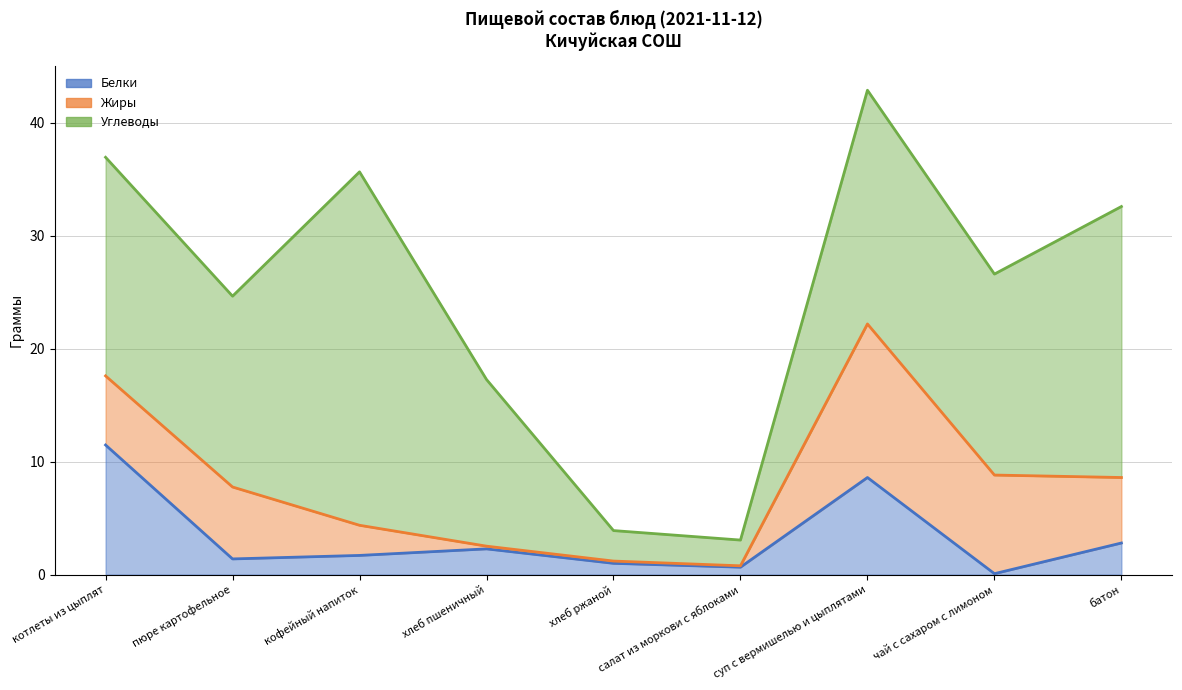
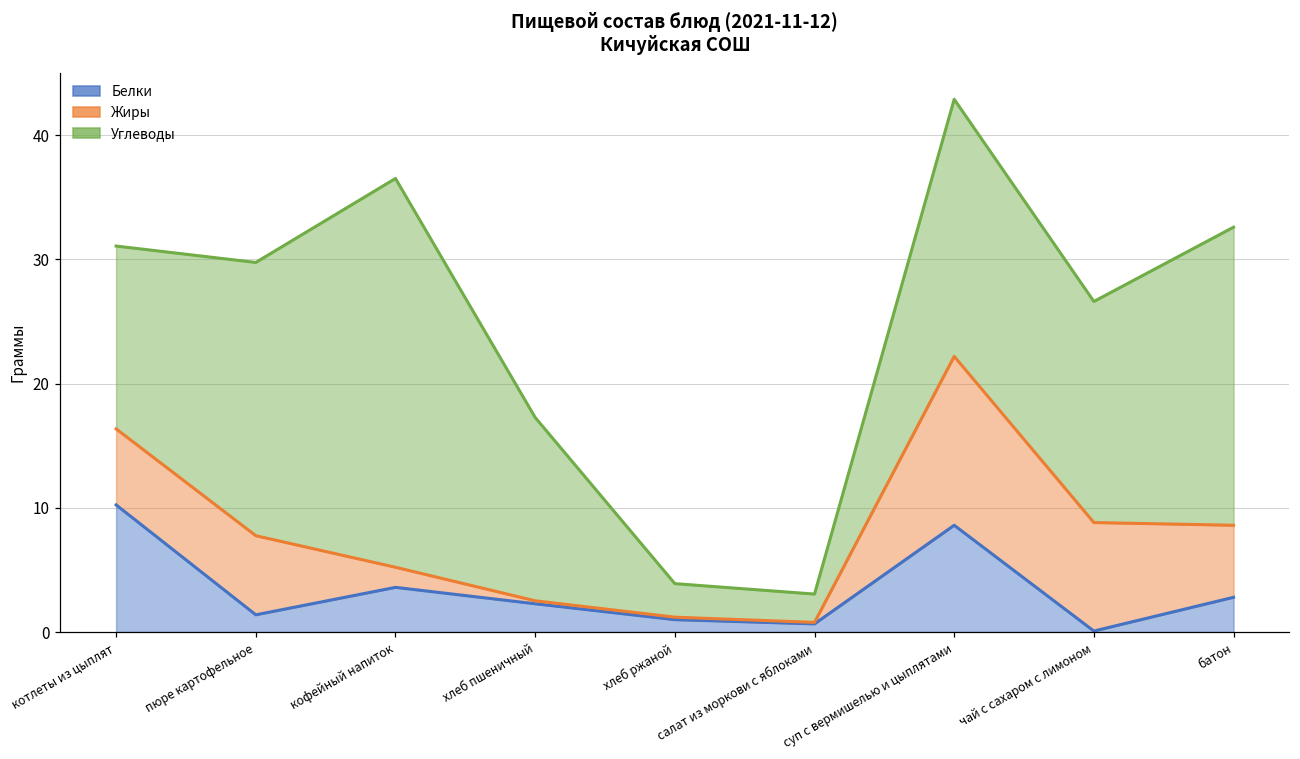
Белки, котлеты из цыплят: 11.5 -> 10.2
Углеводы, котлеты из цыплят: 19.4 -> 14.7
Углеводы, пюре картофельное: 16.9 -> 22.0
Белки, кофейный напиток: 1.7 -> 3.6
Жиры, кофейный напиток: 2.7 -> 1.6
